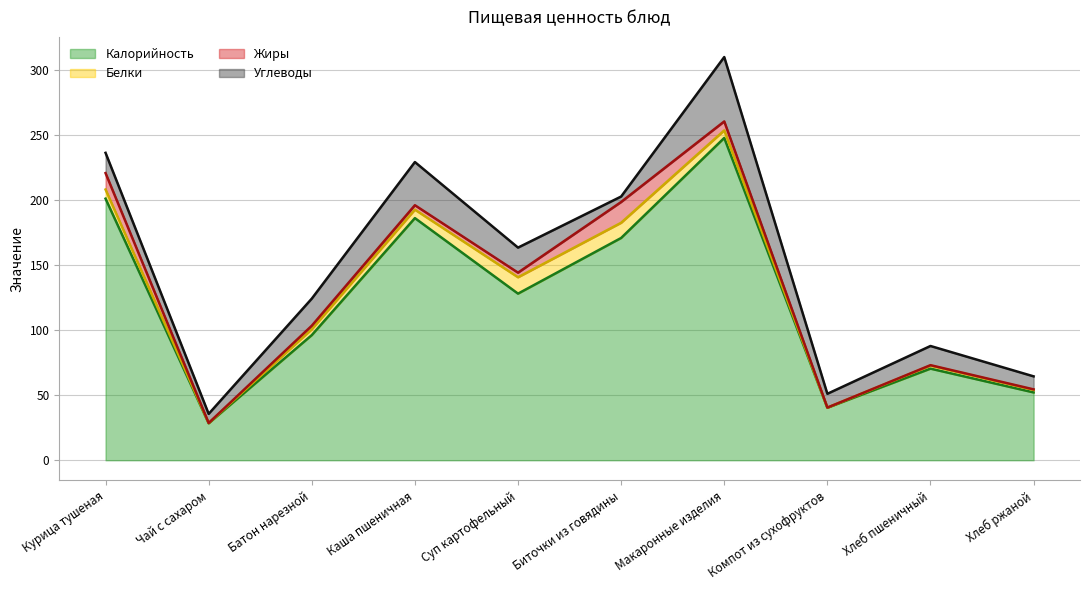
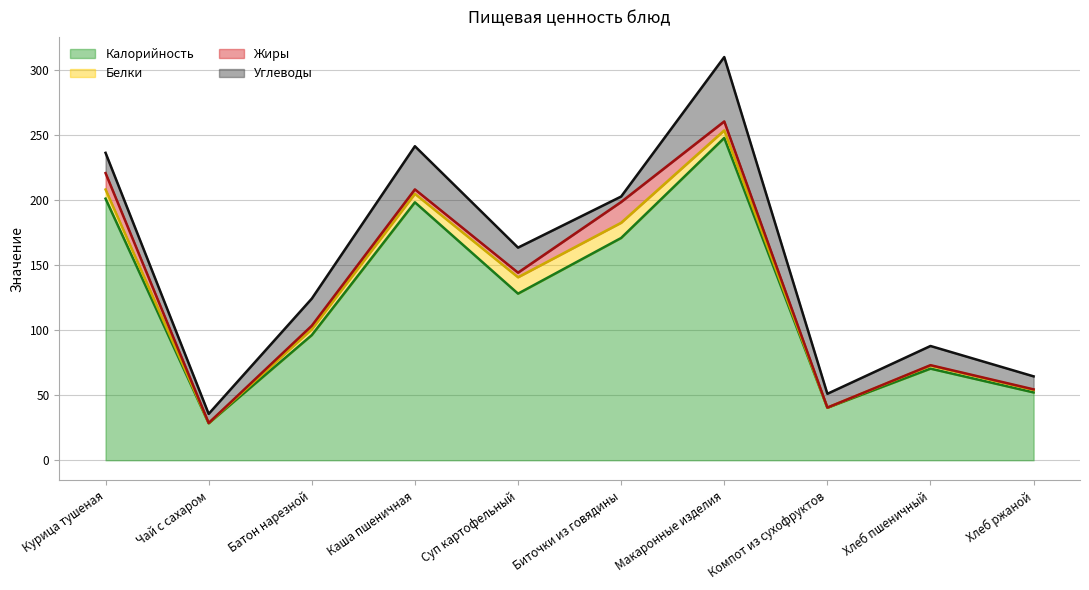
Калорийность, Каша пшеничная: 186 -> 199
